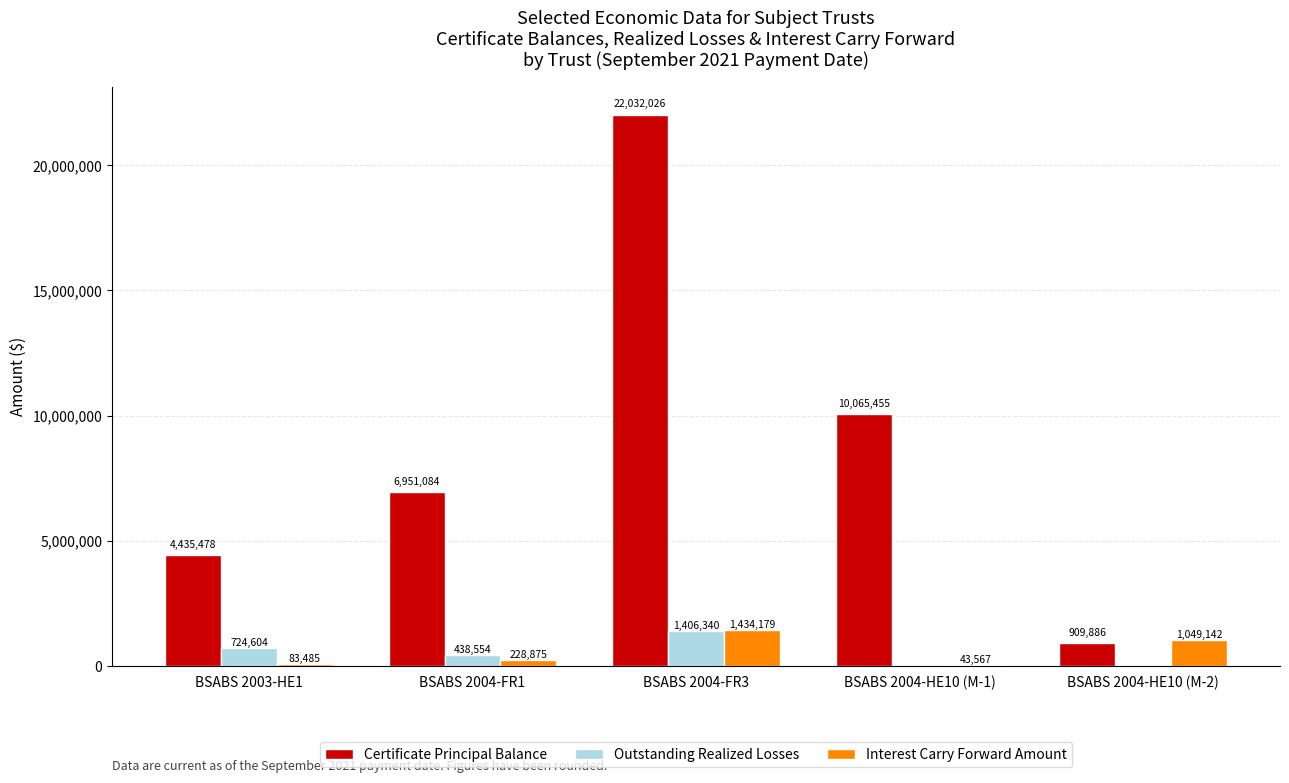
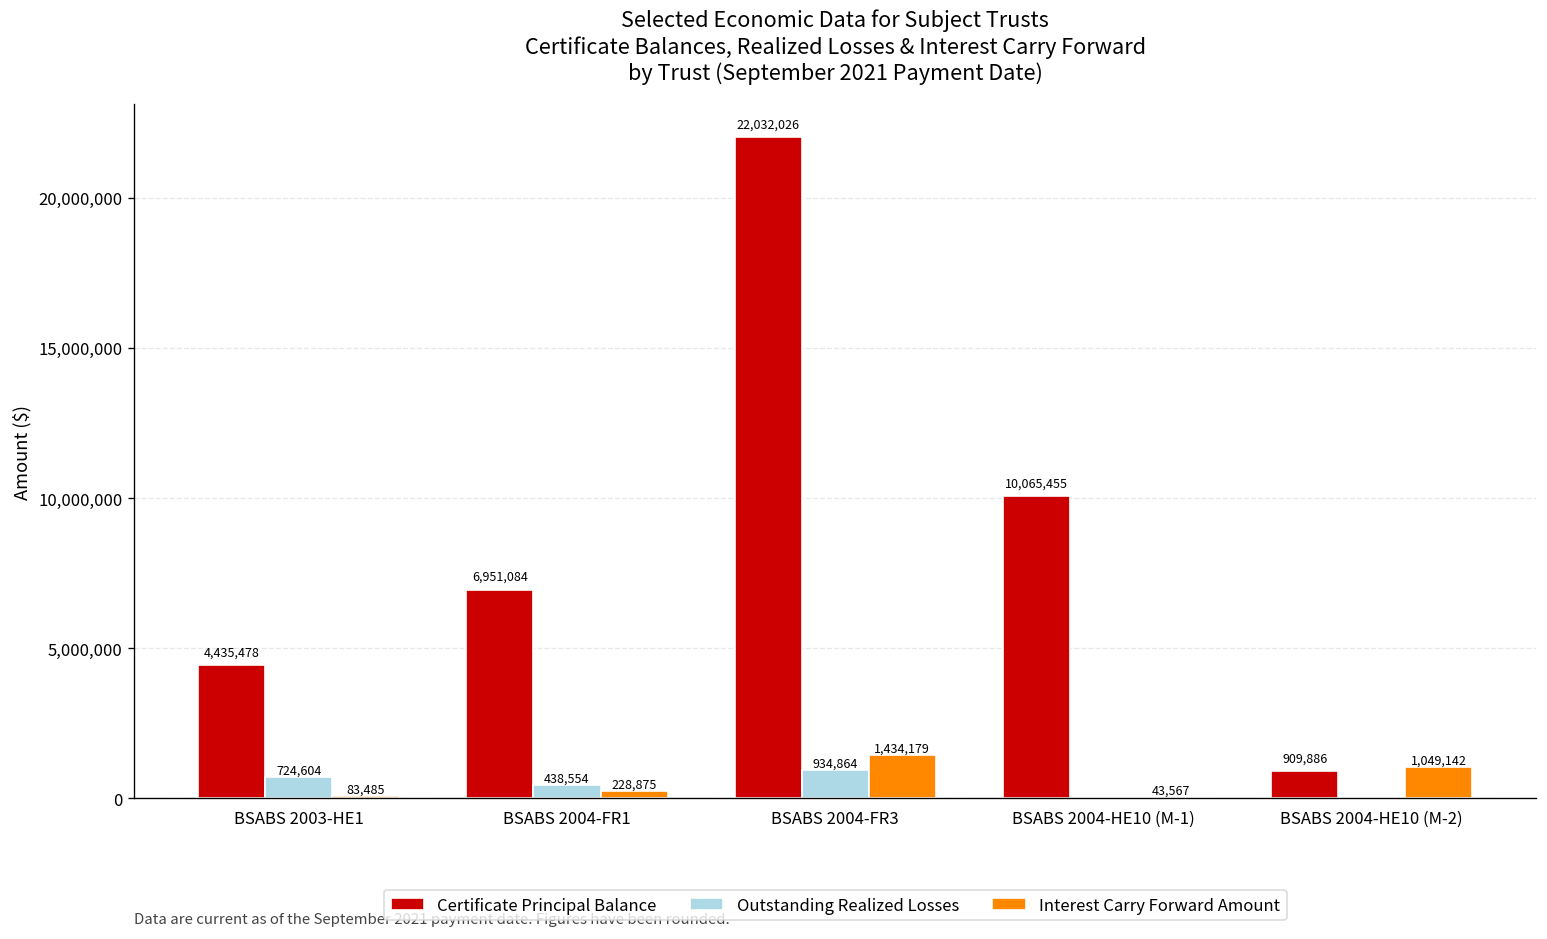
Outstanding Realized Losses, BSABS 2004-FR3: 1,406,340 -> 934,864
